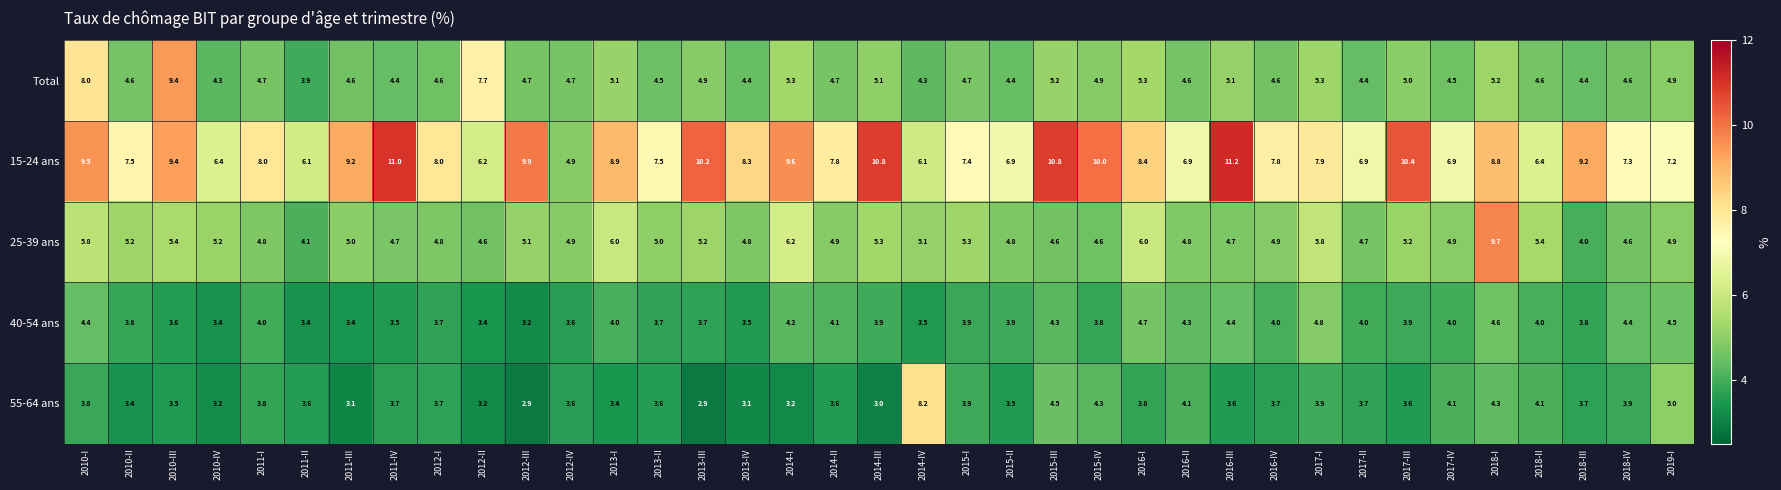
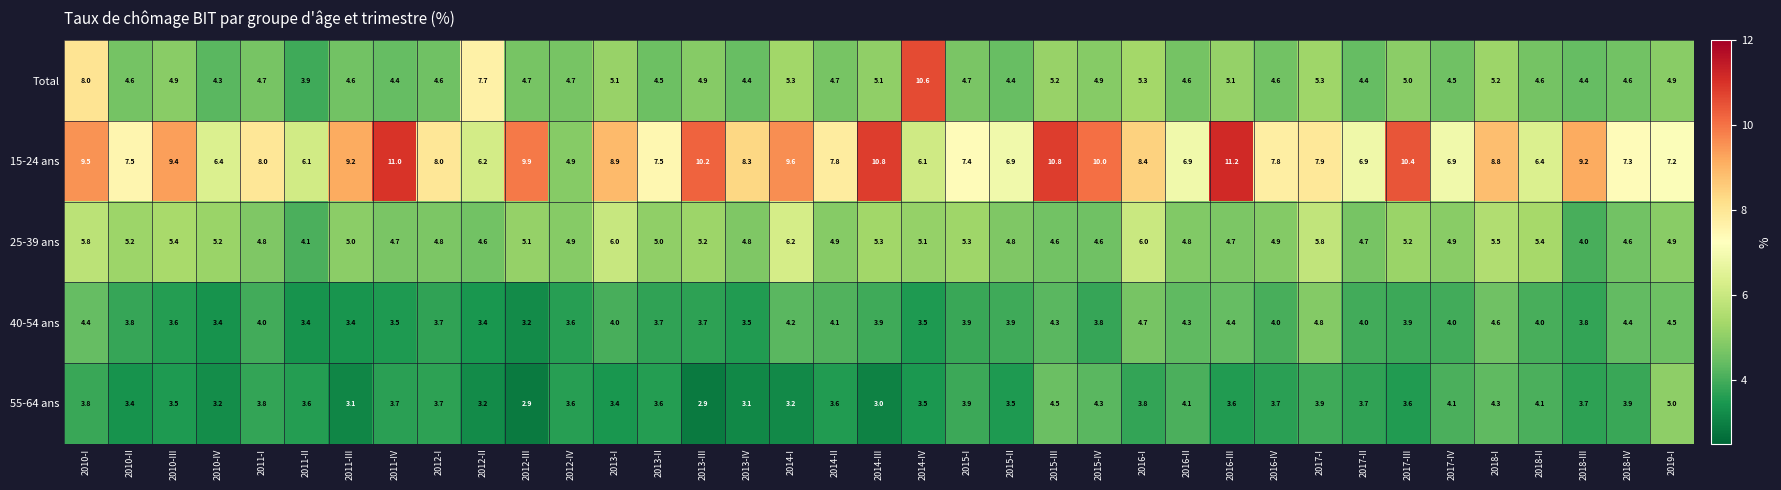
Total, 2010-III: 9.4 -> 4.9
Total, 2014-IV: 4.3 -> 10.6
25-39 ans, 2018-I: 9.7 -> 5.5
55-64 ans, 2014-IV: 8.2 -> 3.5
